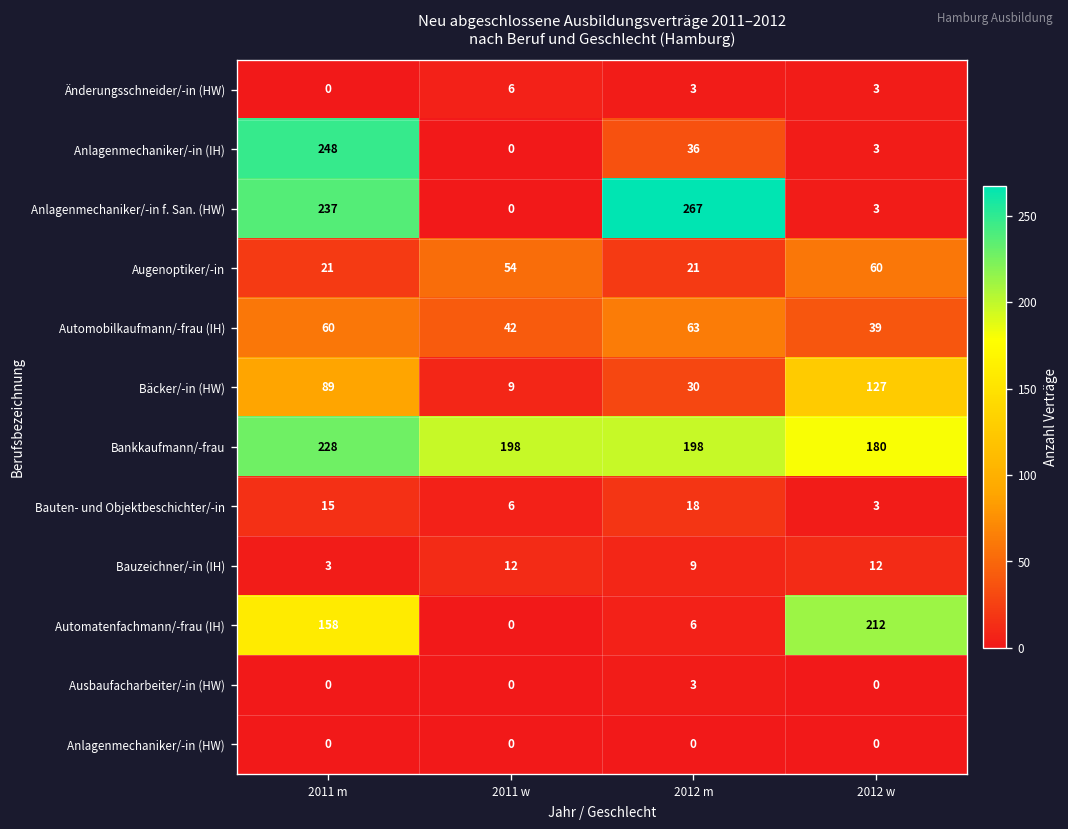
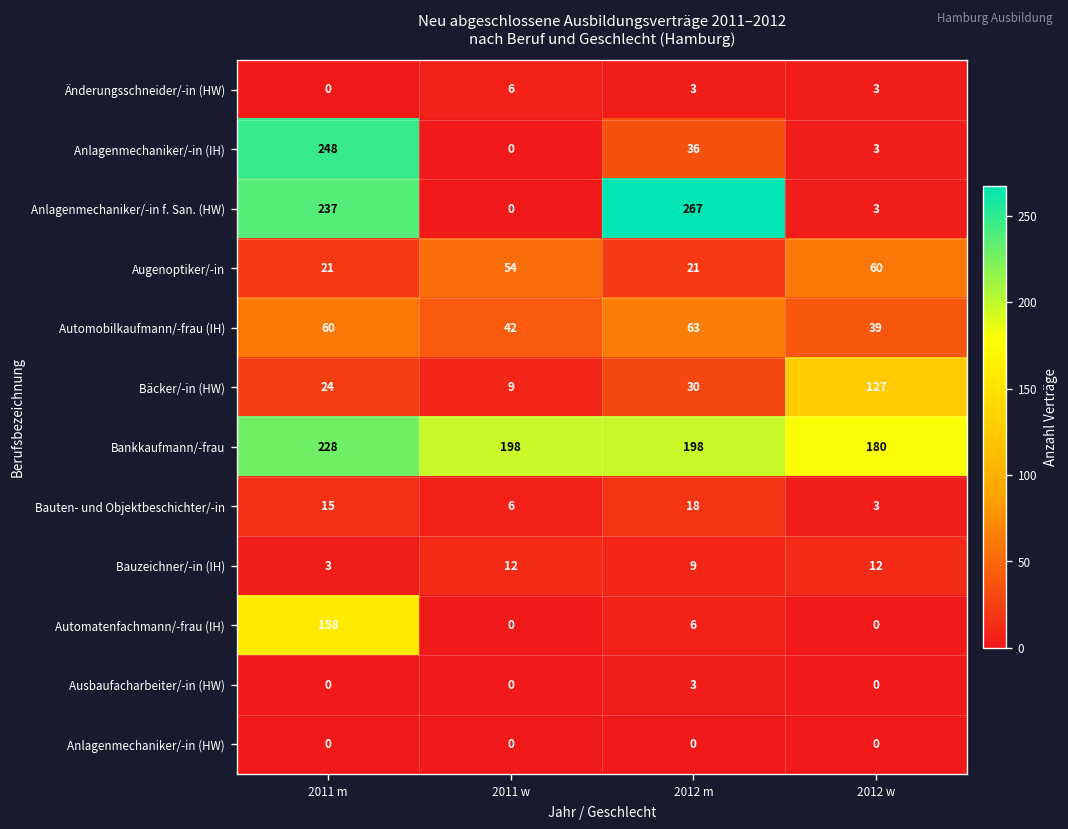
Bäcker/-in (HW), 2011 m: 89 -> 24
Automatenfachmann/-frau (IH), 2012 w: 212 -> 0
